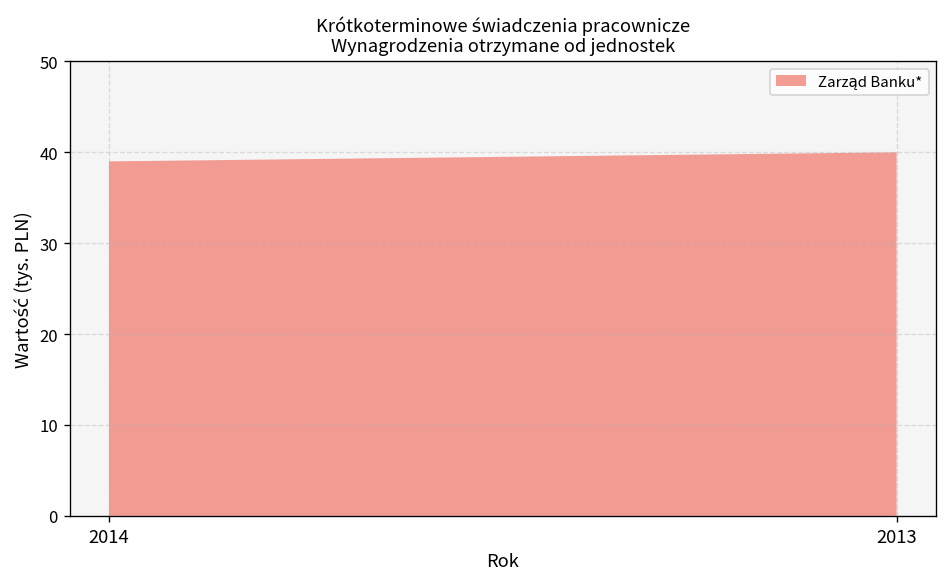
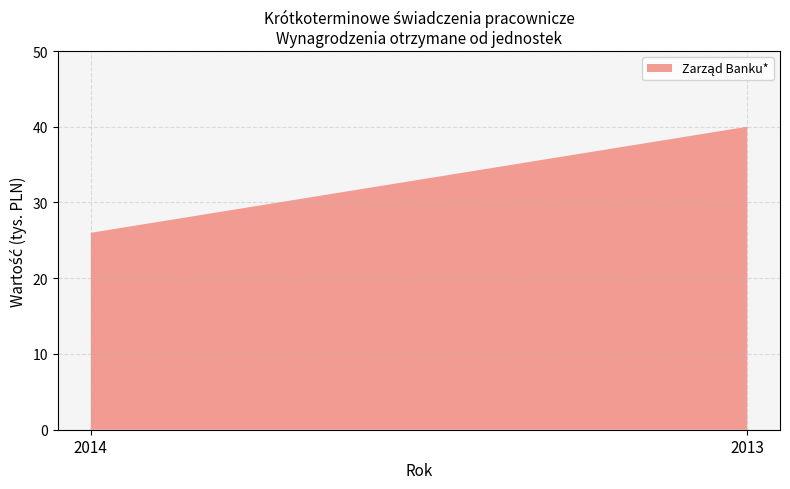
2014: 39 -> 26
